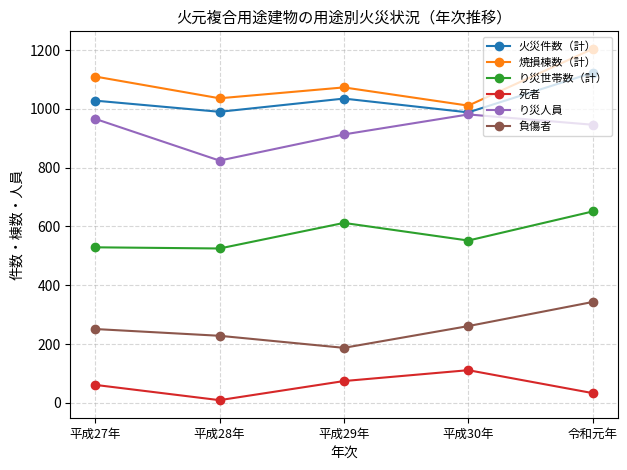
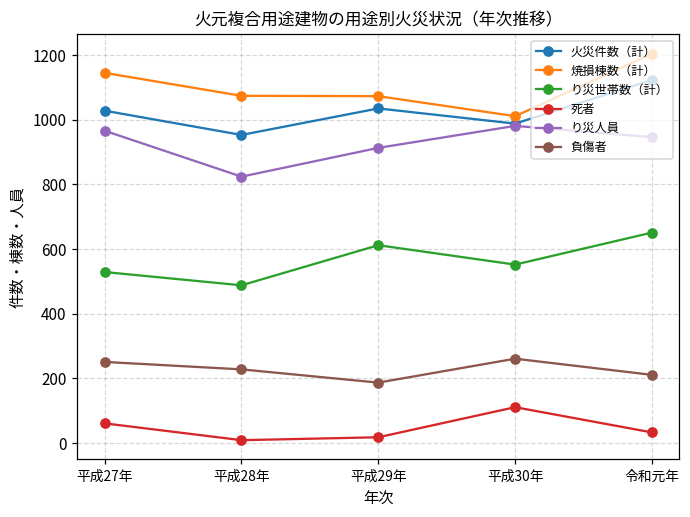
焼損棟数（計）, 平成27年: 1110 -> 1150
火災件数（計）, 平成28年: 990 -> 950
焼損棟数（計）, 平成28年: 1040 -> 1070
り災世帯数（計）, 平成28年: 530 -> 490
死者, 平成29年: 70 -> 20
負傷者, 令和元年: 340 -> 210
